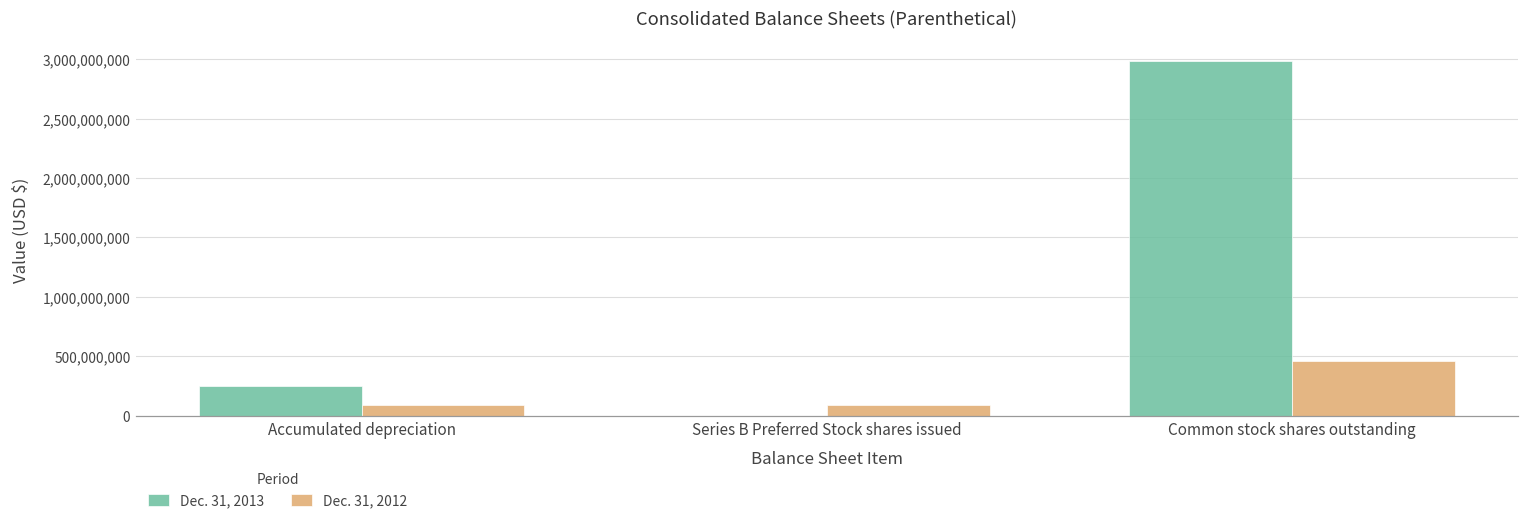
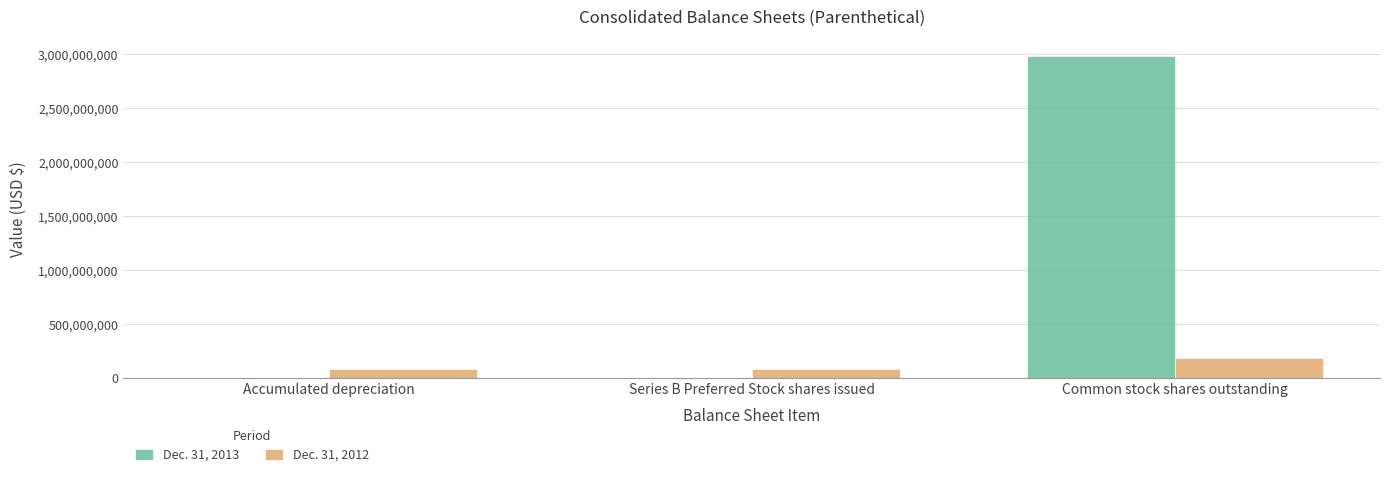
Dec. 31, 2013, Accumulated depreciation: 250,000,000 -> 0
Dec. 31, 2012, Common stock shares outstanding: 460,000,000 -> 190,000,000
